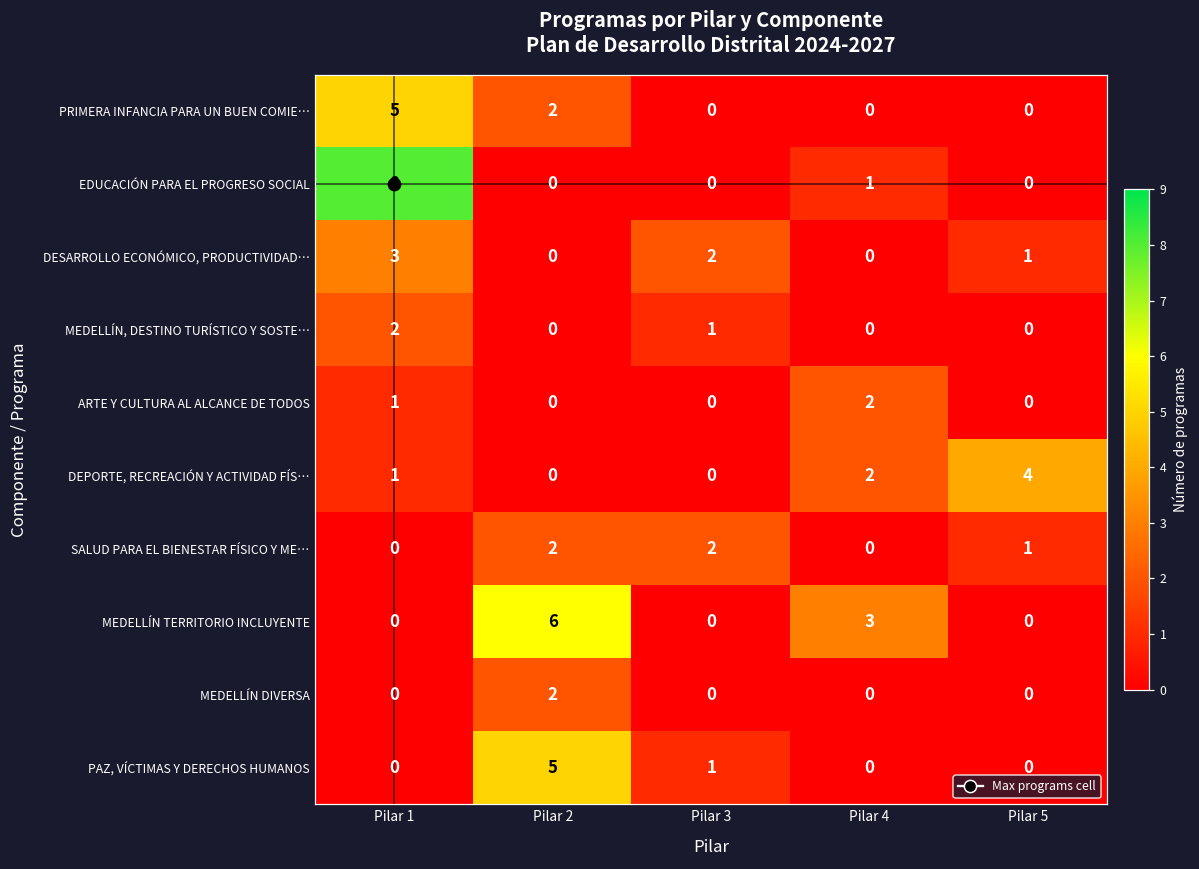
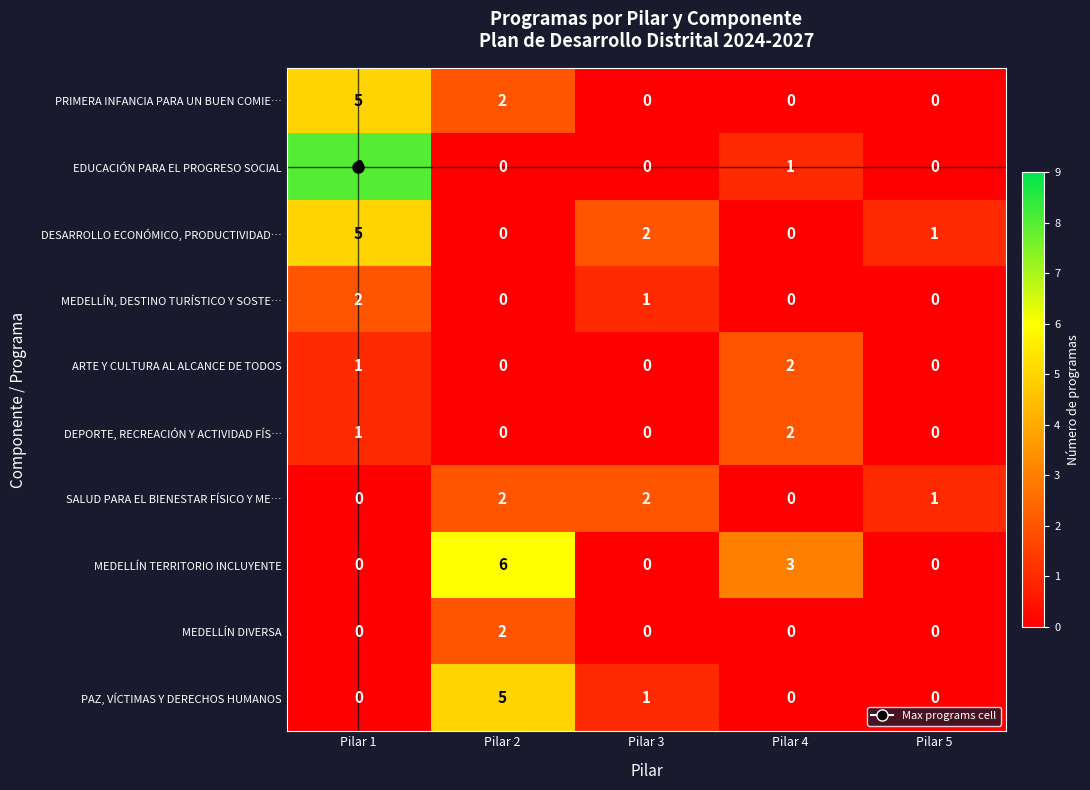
DESARROLLO ECONÓMICO, PRODUCTIVIDAD…, Pilar 1: 3 -> 5
DEPORTE, RECREACIÓN Y ACTIVIDAD FÍS…, Pilar 5: 4 -> 0
